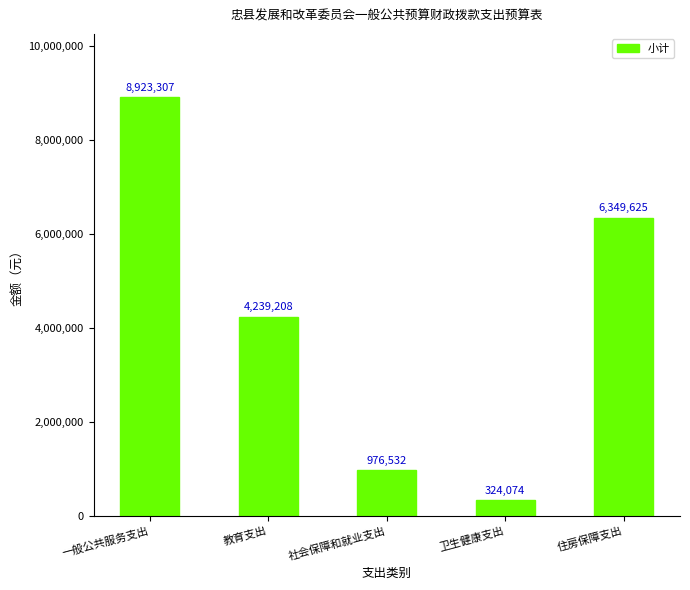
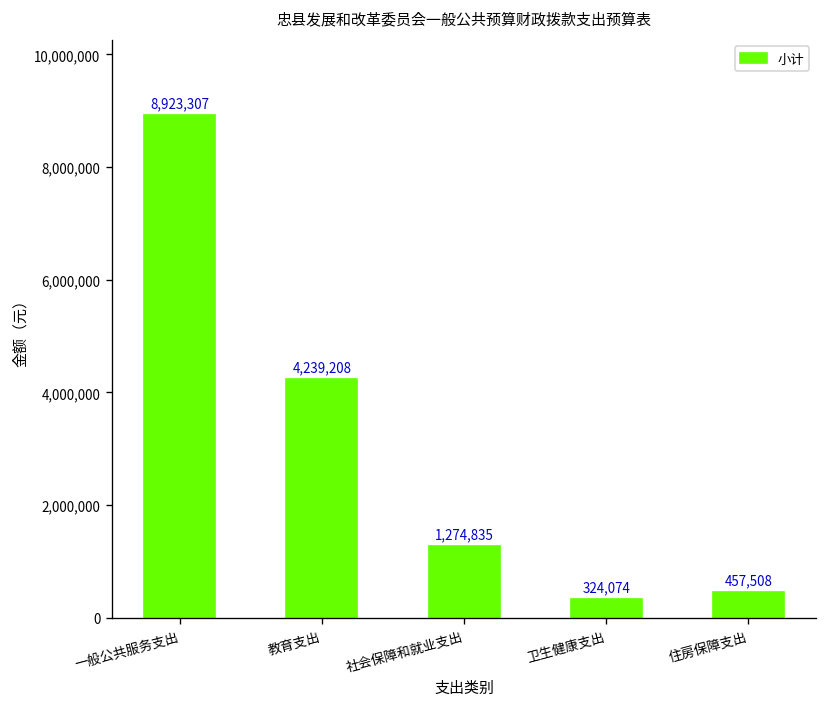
社会保障和就业支出: 976,532 -> 1,274,835
住房保障支出: 6,349,625 -> 457,508
